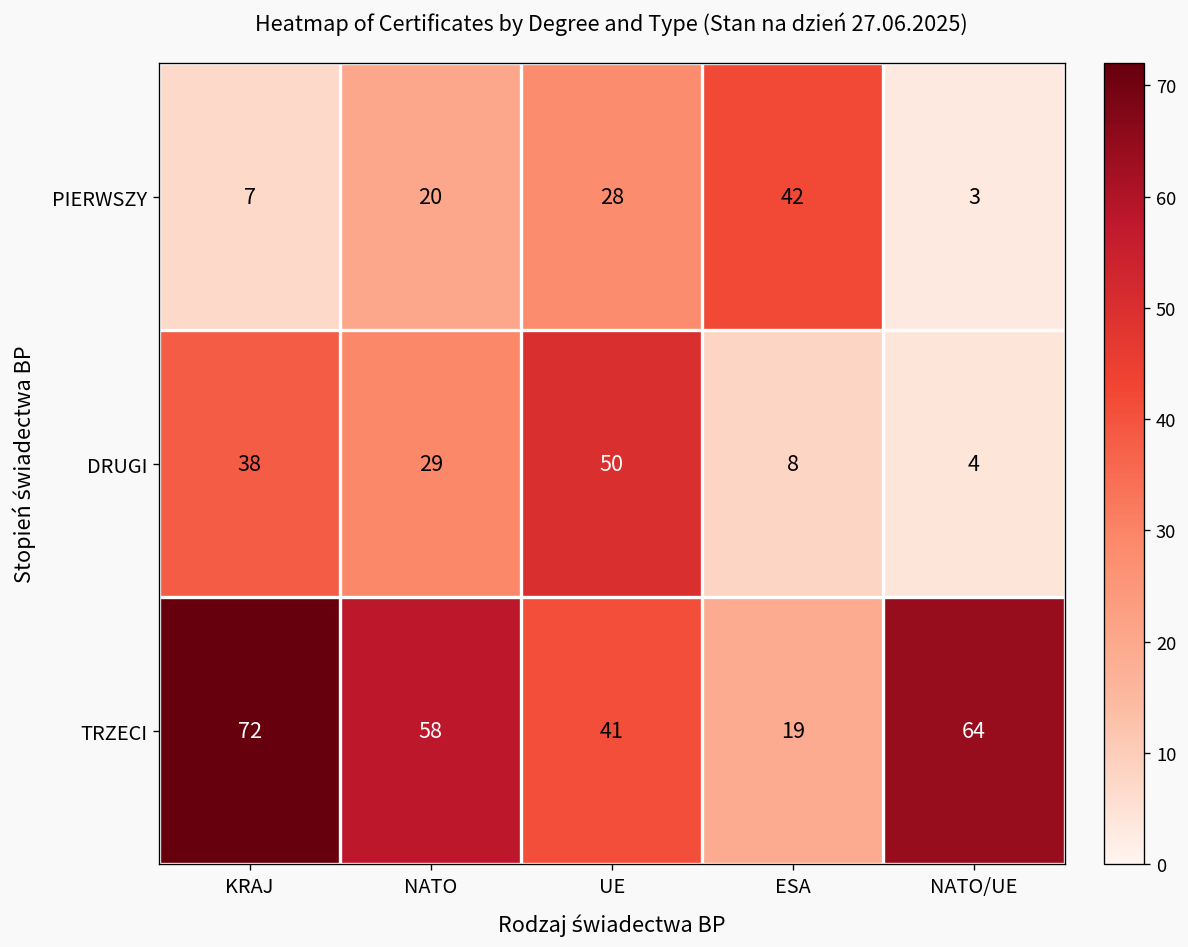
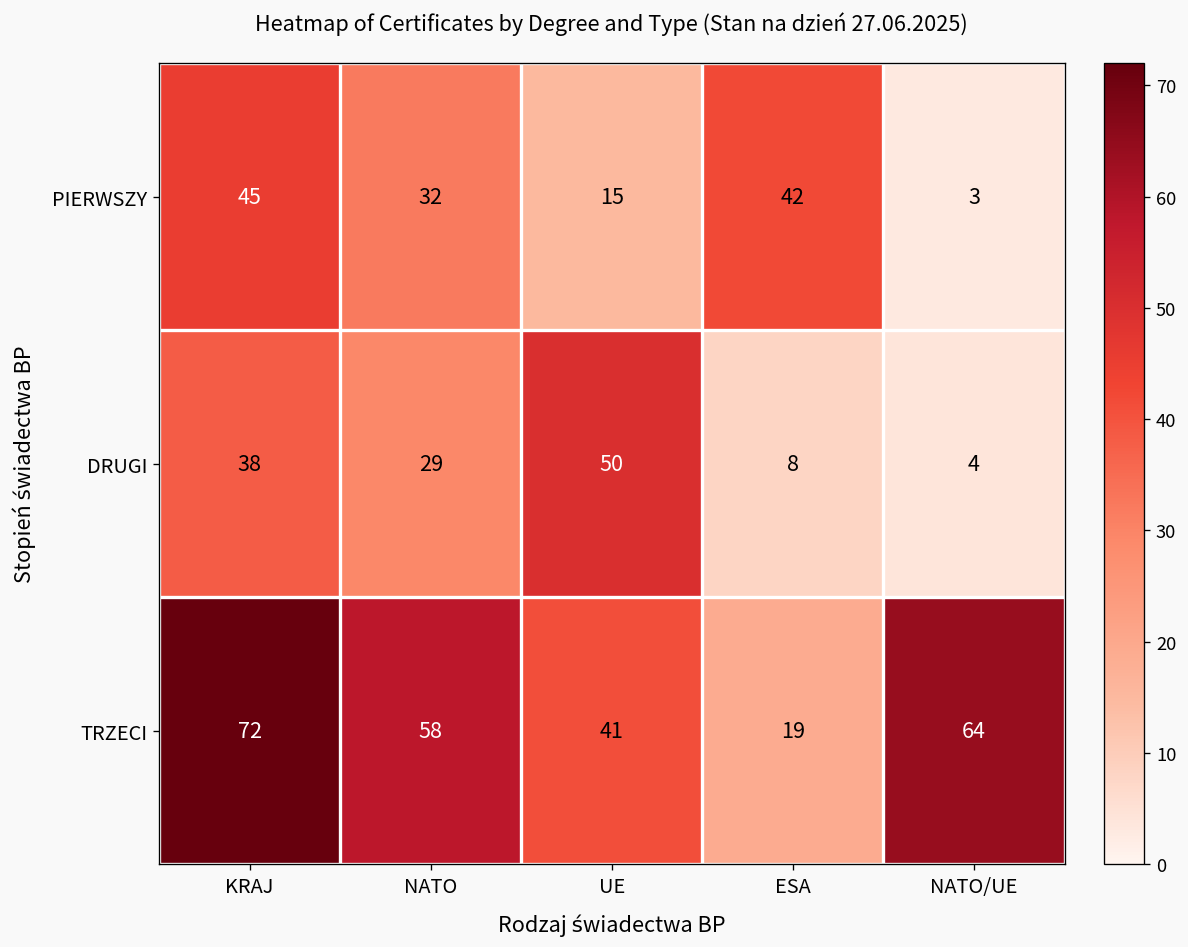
PIERWSZY, KRAJ: 7 -> 45
PIERWSZY, NATO: 20 -> 32
PIERWSZY, UE: 28 -> 15
